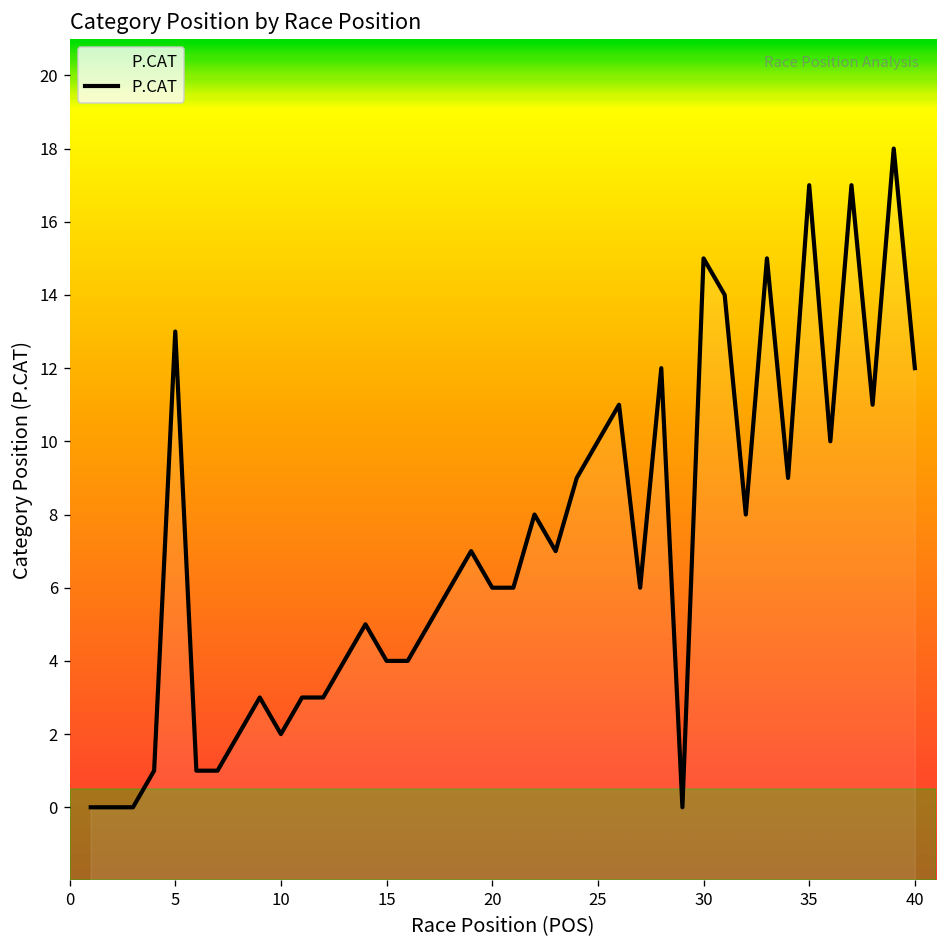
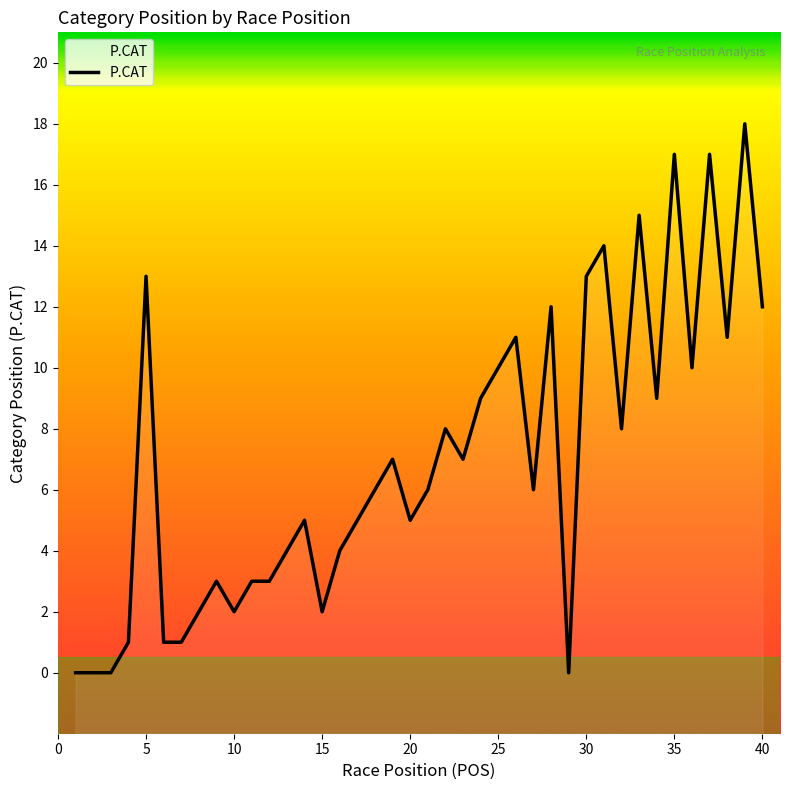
15: 4 -> 2
20: 6 -> 5
30: 15 -> 13
